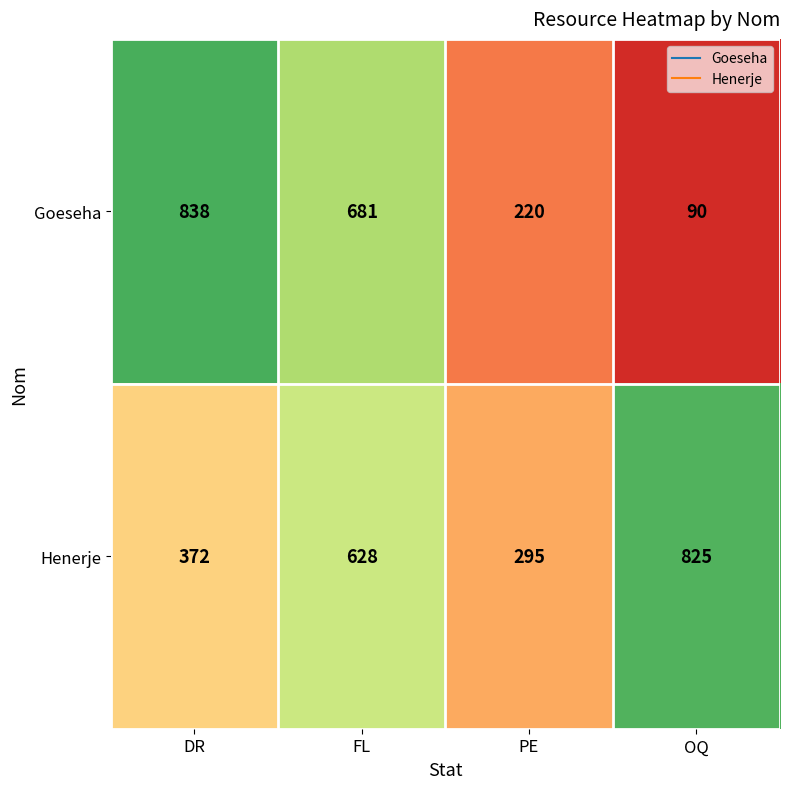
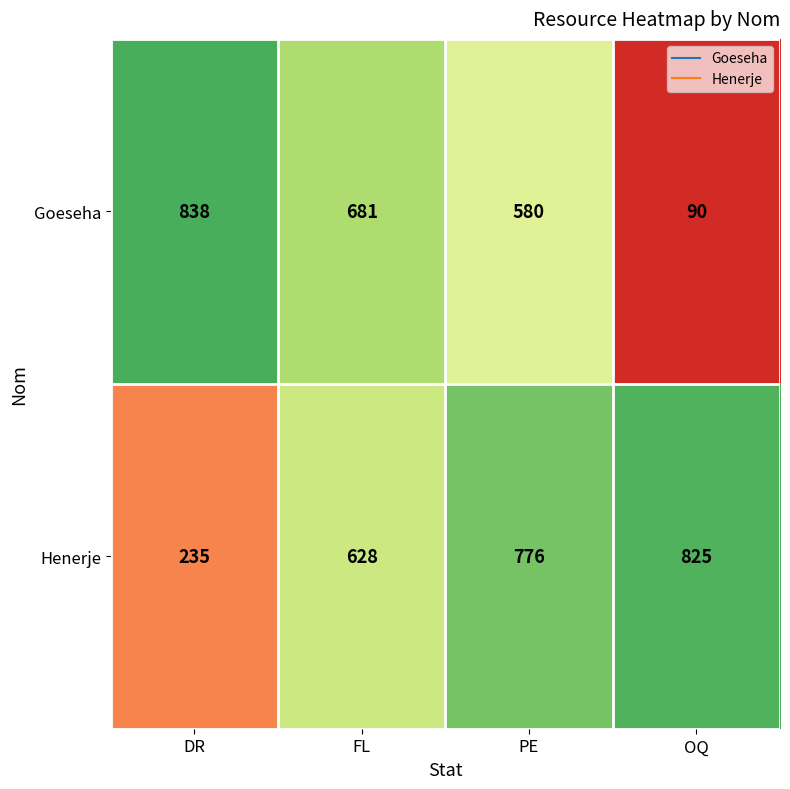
Goeseha, PE: 220 -> 580
Henerje, DR: 372 -> 235
Henerje, PE: 295 -> 776
